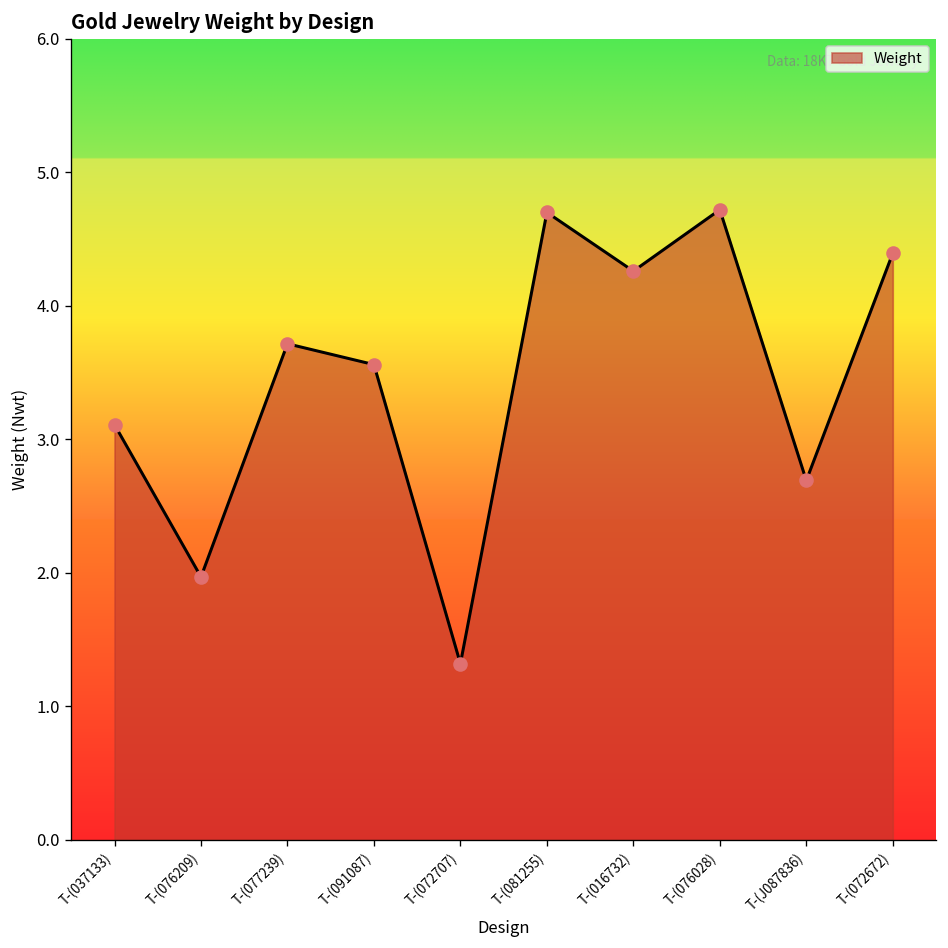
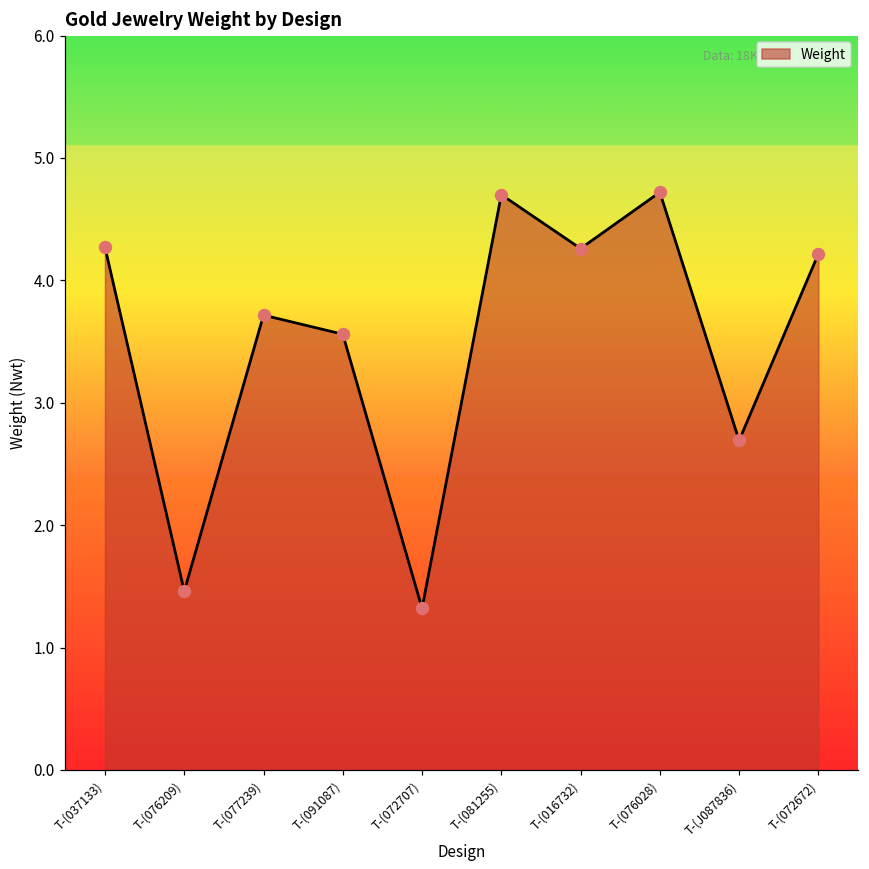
T-(037133): 3.11 -> 4.27
T-(076209): 1.97 -> 1.46
T-(072672): 4.39 -> 4.22
